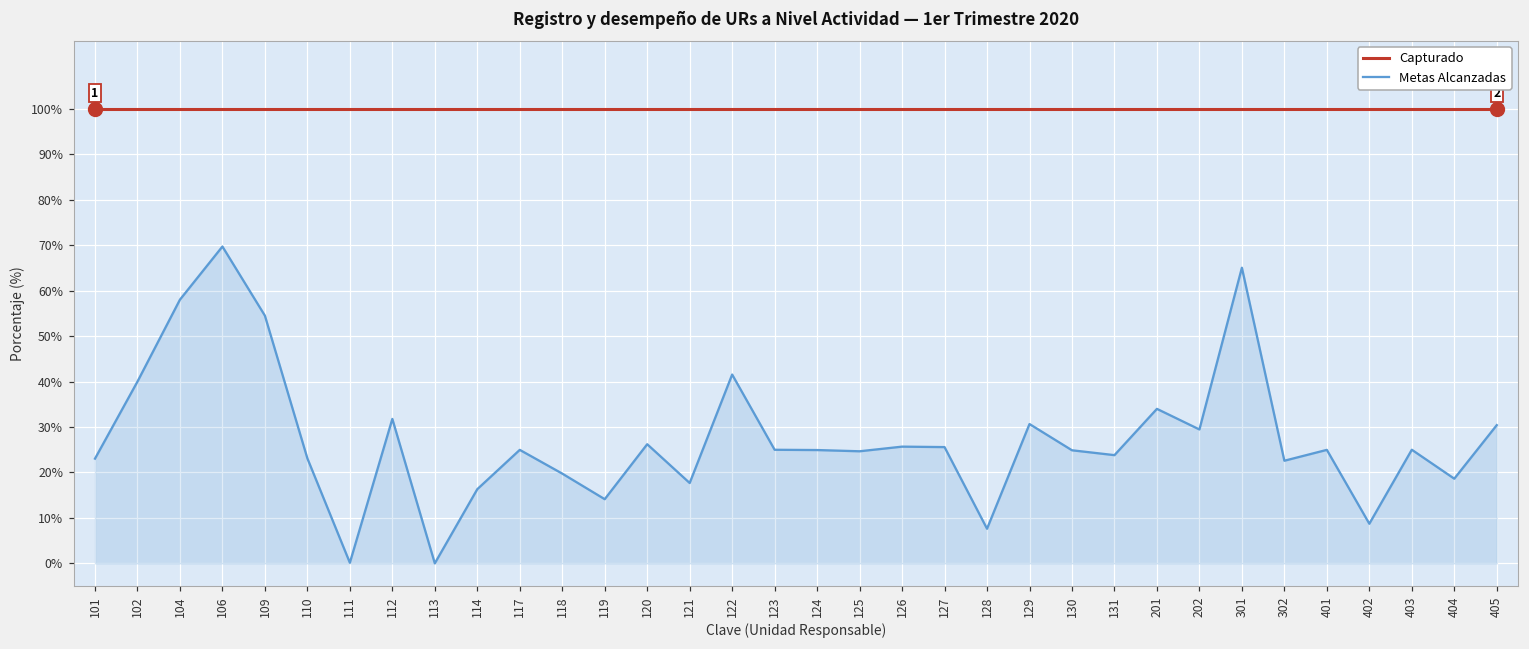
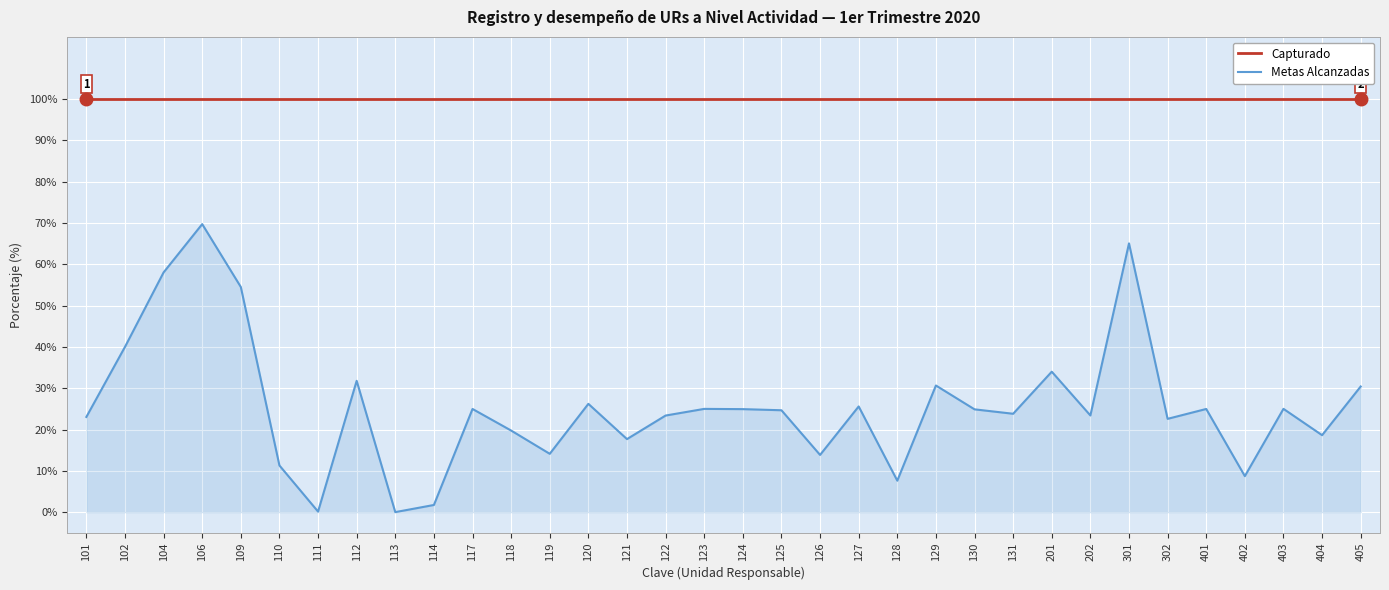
Metas Alcanzadas, 110: 23% -> 11%
Metas Alcanzadas, 114: 16% -> 2%
Metas Alcanzadas, 122: 42% -> 23%
Metas Alcanzadas, 126: 26% -> 14%
Metas Alcanzadas, 202: 29% -> 23%
